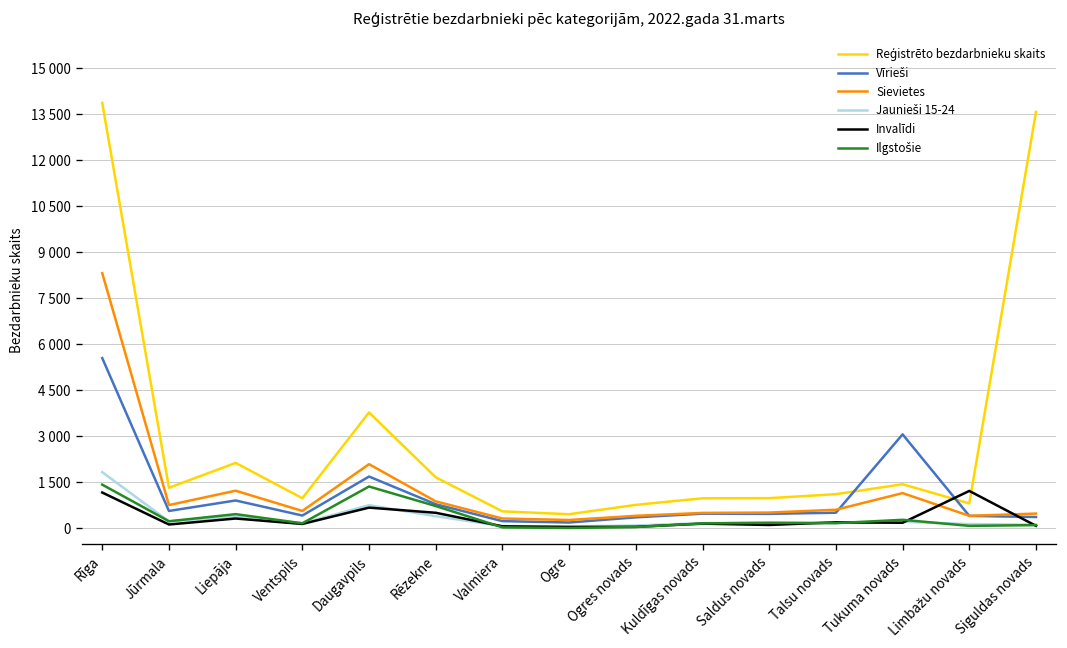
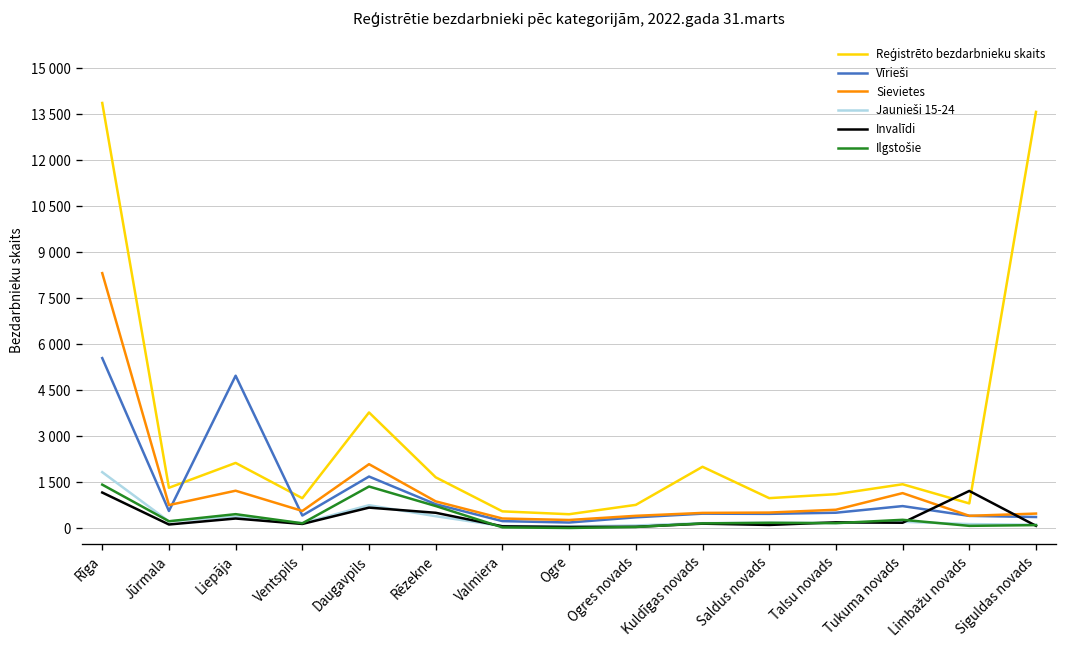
Vīrieši, Liepāja: 900 -> 5000
Reģistrēto bezdarbnieku skaits, Kuldīgas novads: 1000 -> 2000
Vīrieši, Tukuma novads: 3100 -> 700
